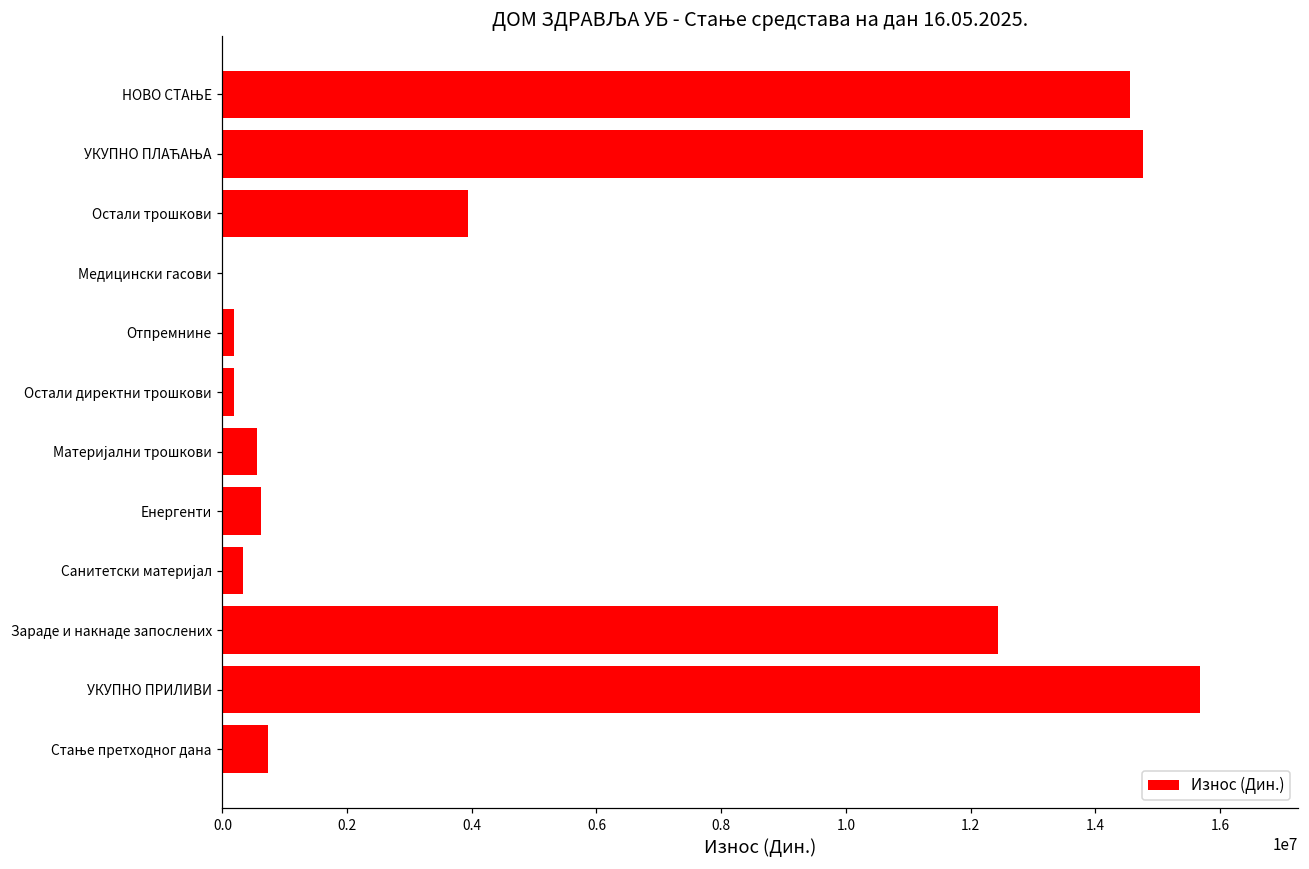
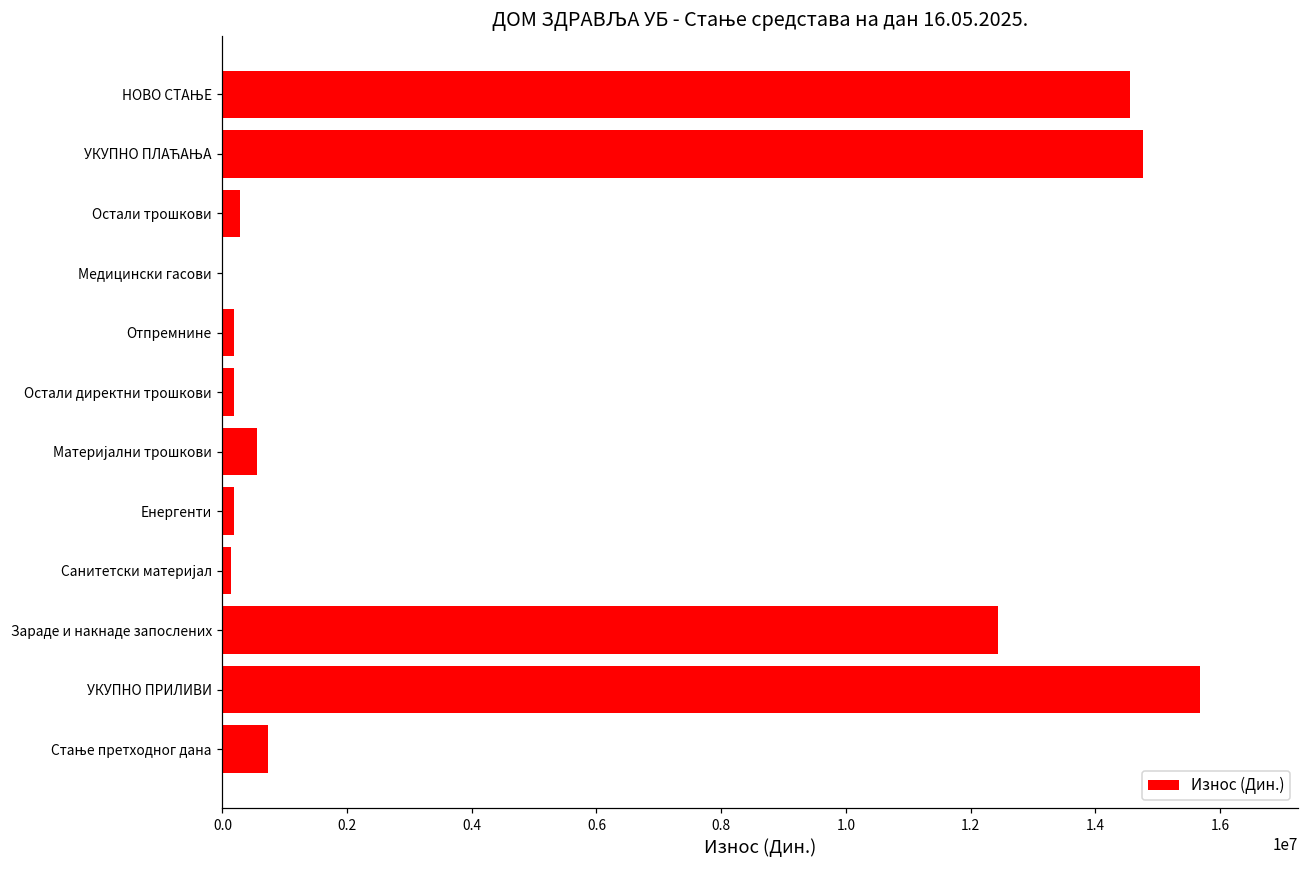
Остали трошкови: 3900000 -> 300000
Енергенти: 600000 -> 200000
Санитетски материјал: 300000 -> 100000
